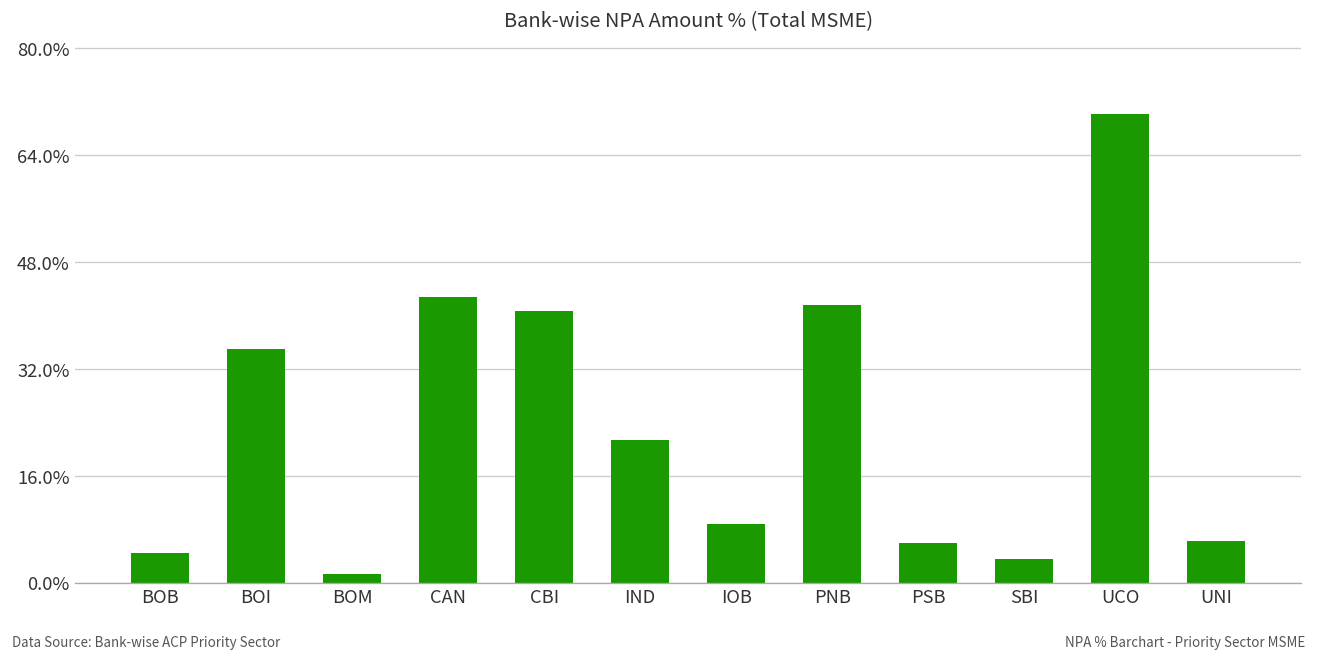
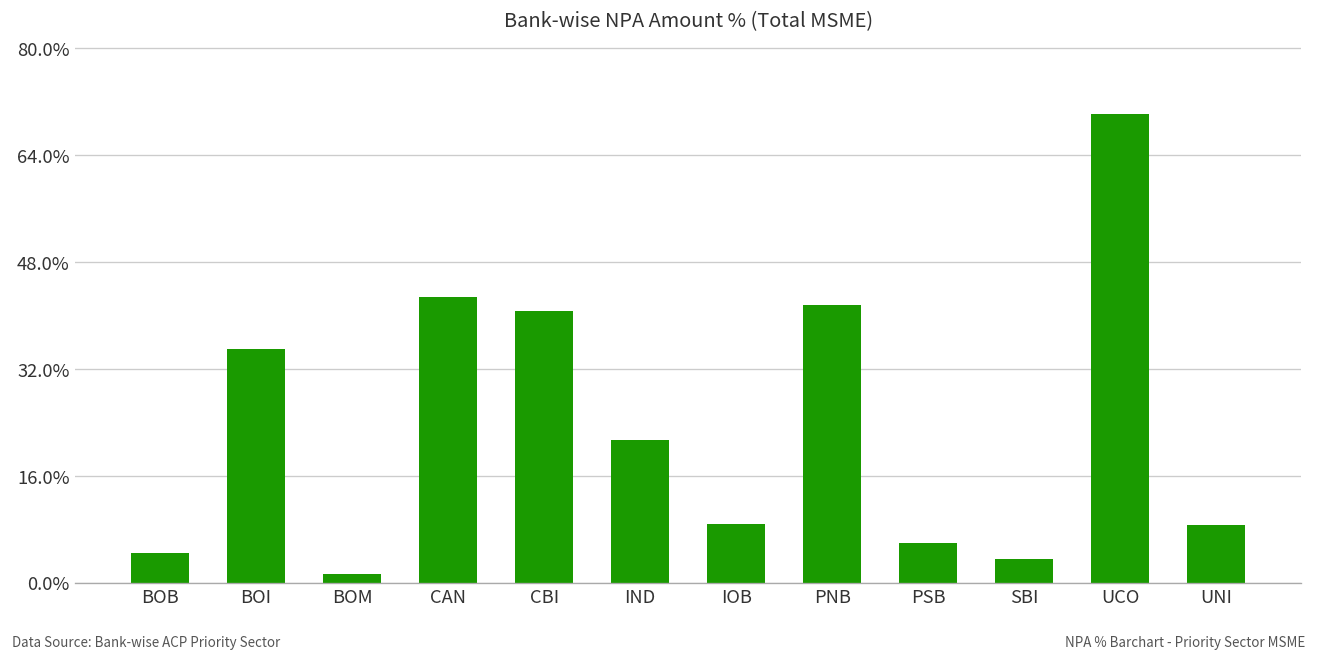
UNI: 6% -> 9%
